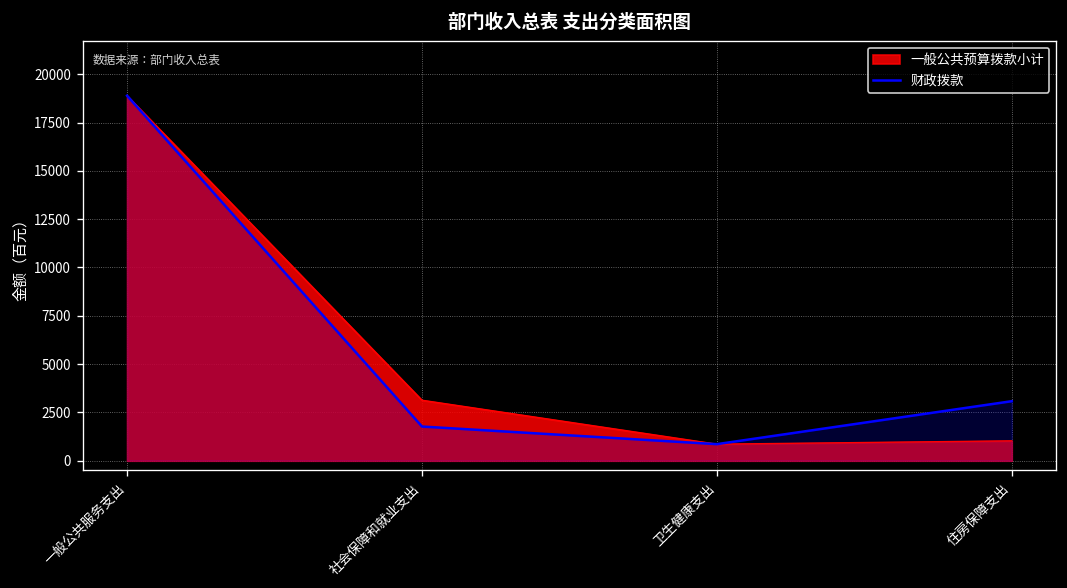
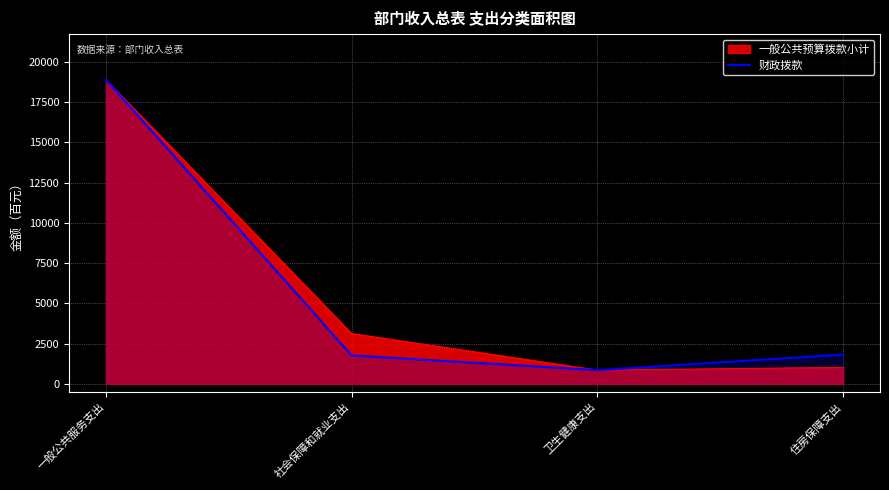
财政拨款, 住房保障支出: 3100 -> 1800
